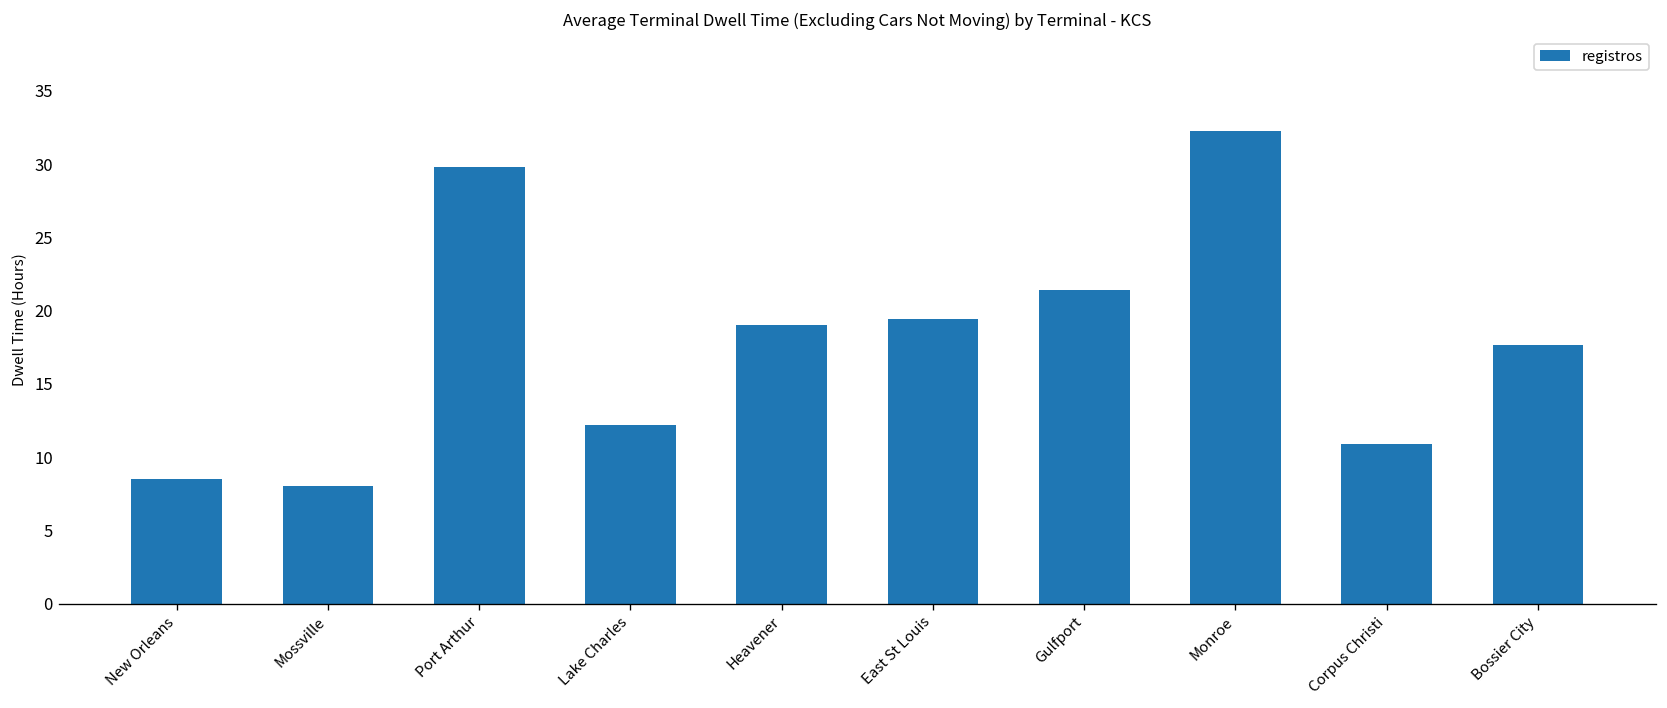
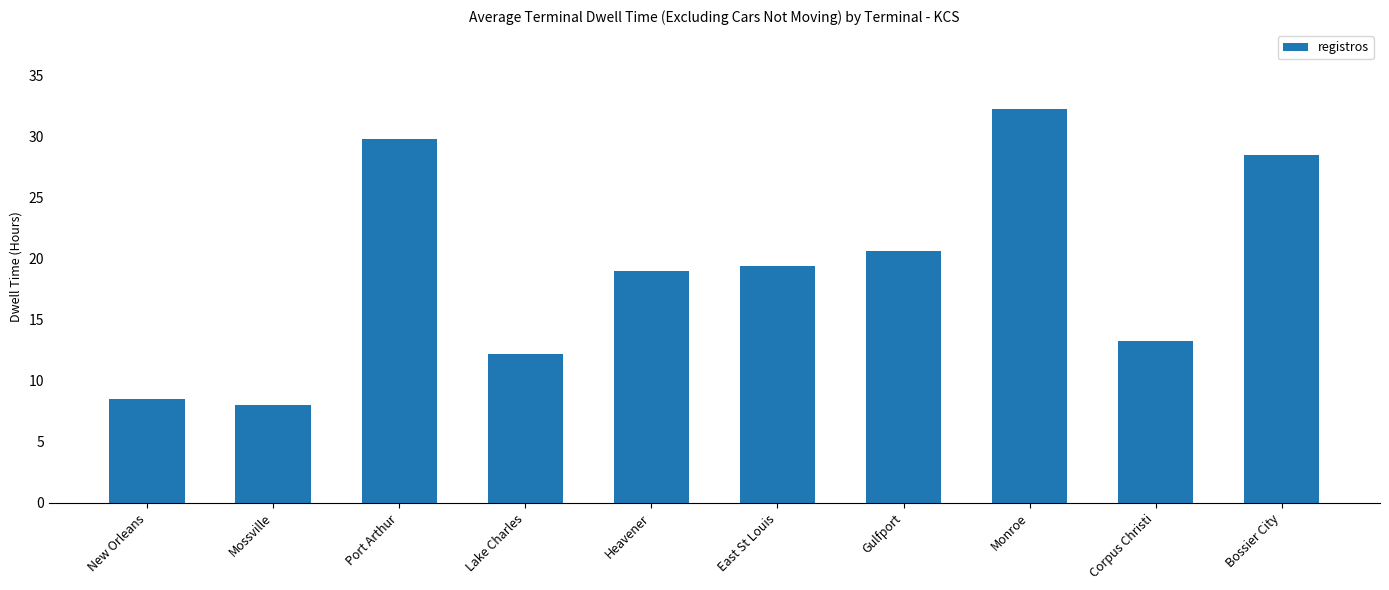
Gulfport: 21.4 -> 20.6
Corpus Christi: 10.9 -> 13.3
Bossier City: 17.7 -> 28.5
